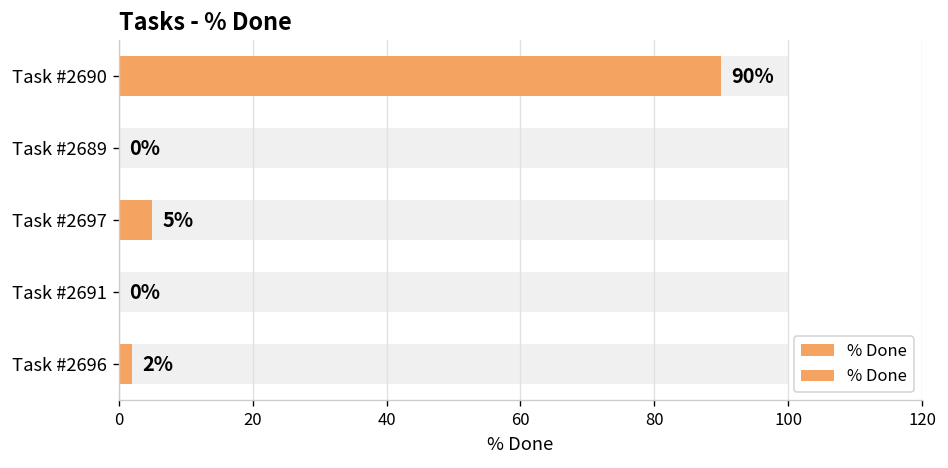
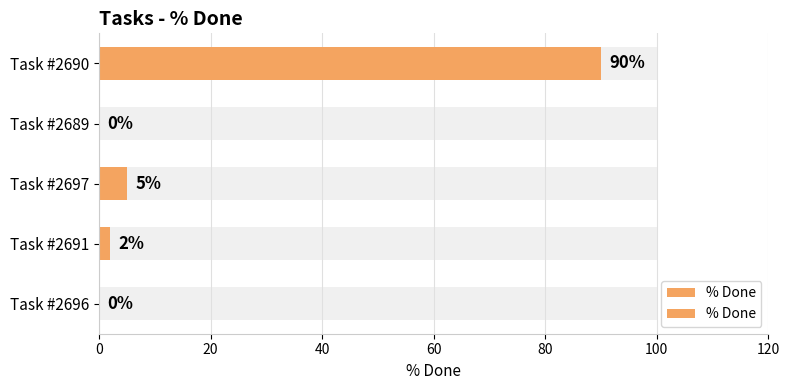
% Done, Task #2691: 0% -> 2%
% Done, Task #2696: 2% -> 0%
